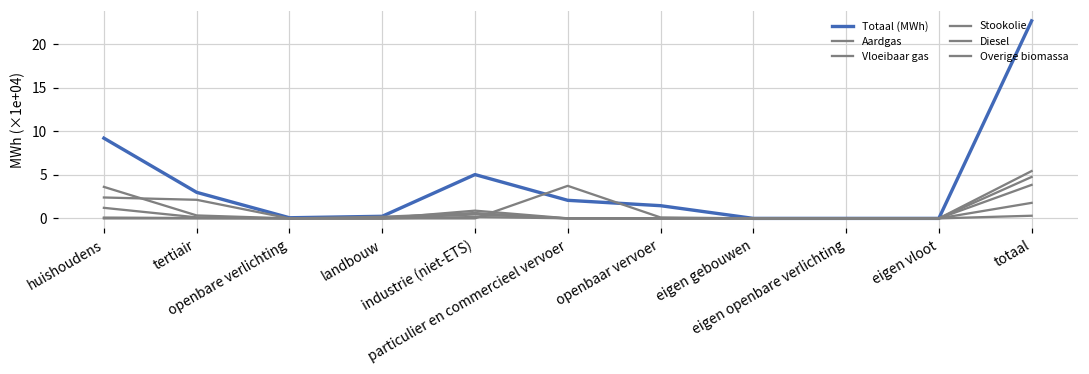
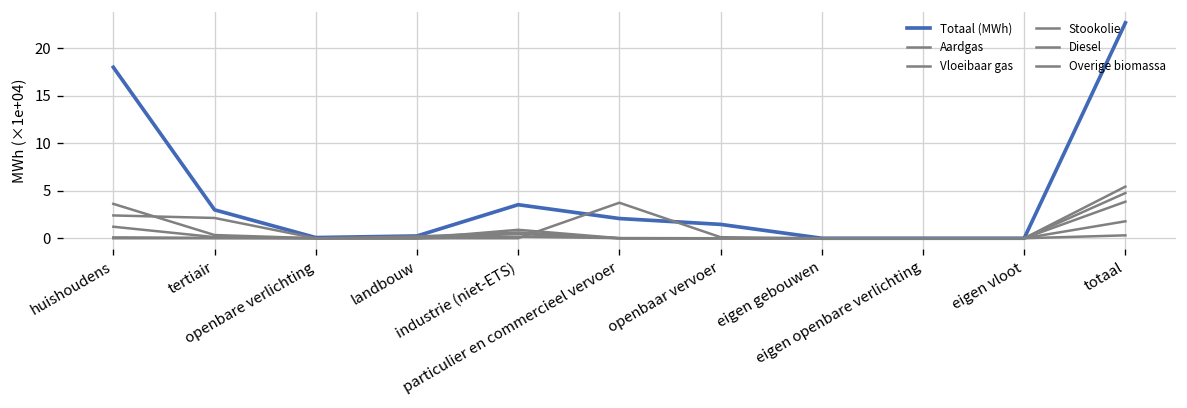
Totaal (MWh), huishoudens: 9 -> 18
Totaal (MWh), industrie (niet-ETS): 5 -> 4
